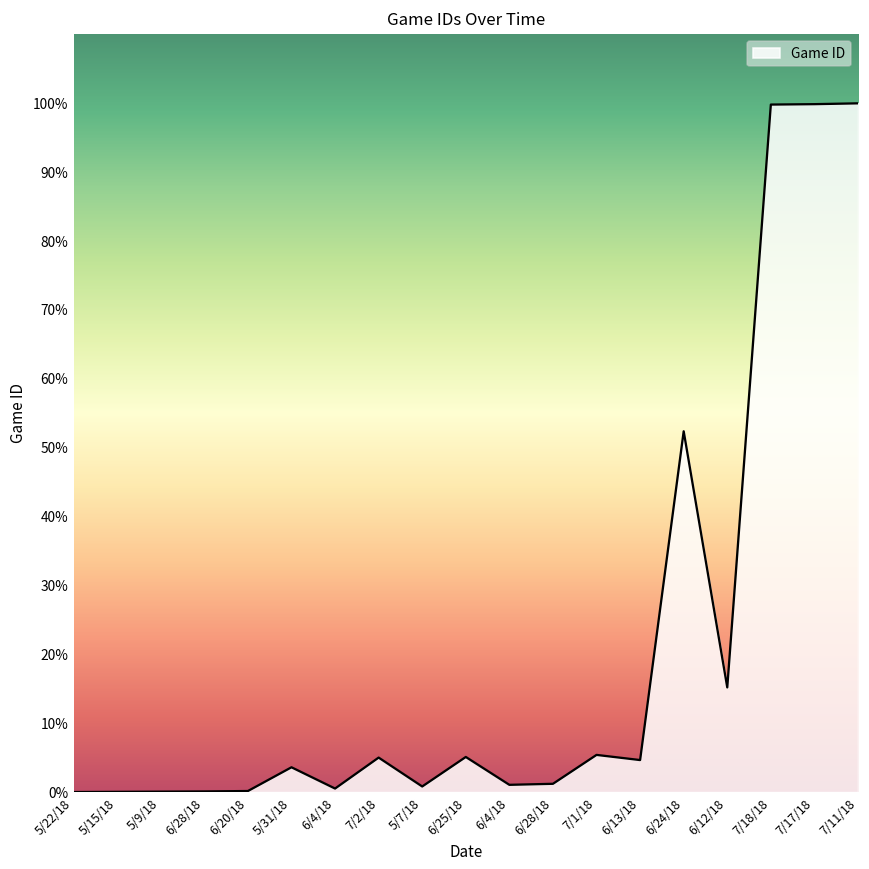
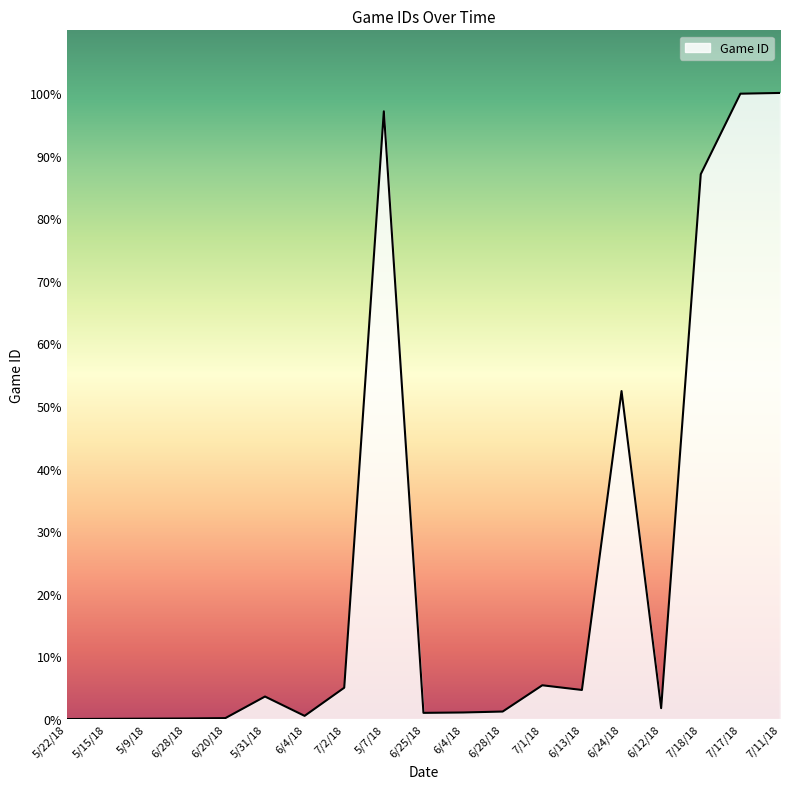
5/7/18: 1% -> 97%
6/25/18: 5% -> 1%
6/12/18: 15% -> 2%
7/18/18: 100% -> 87%
